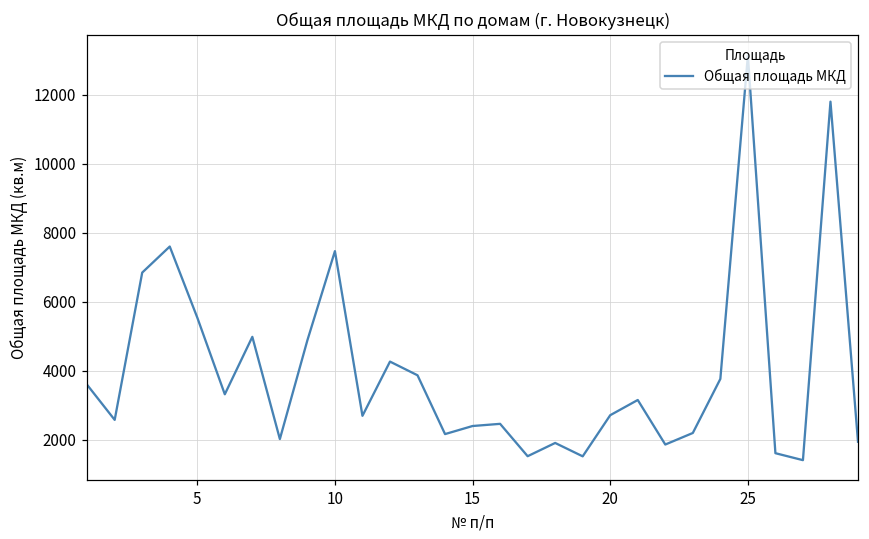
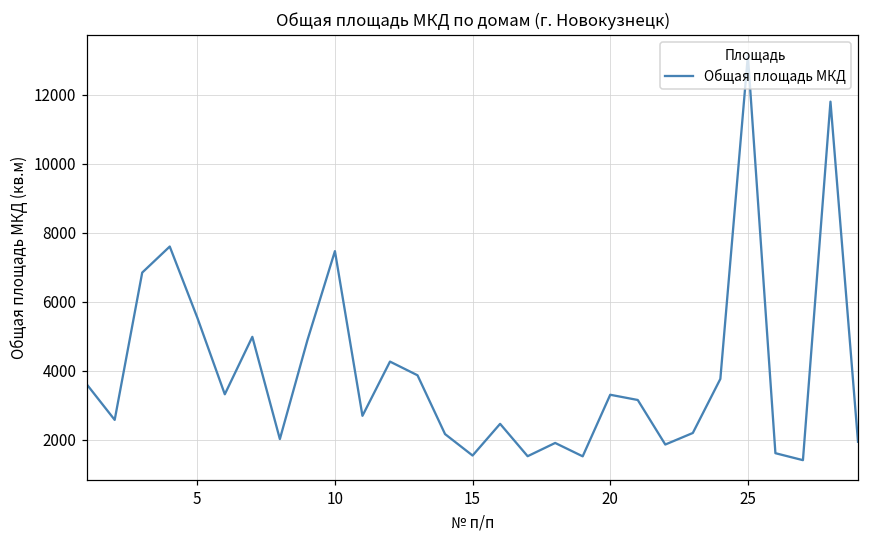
15: 2400 -> 1500
20: 2700 -> 3300
